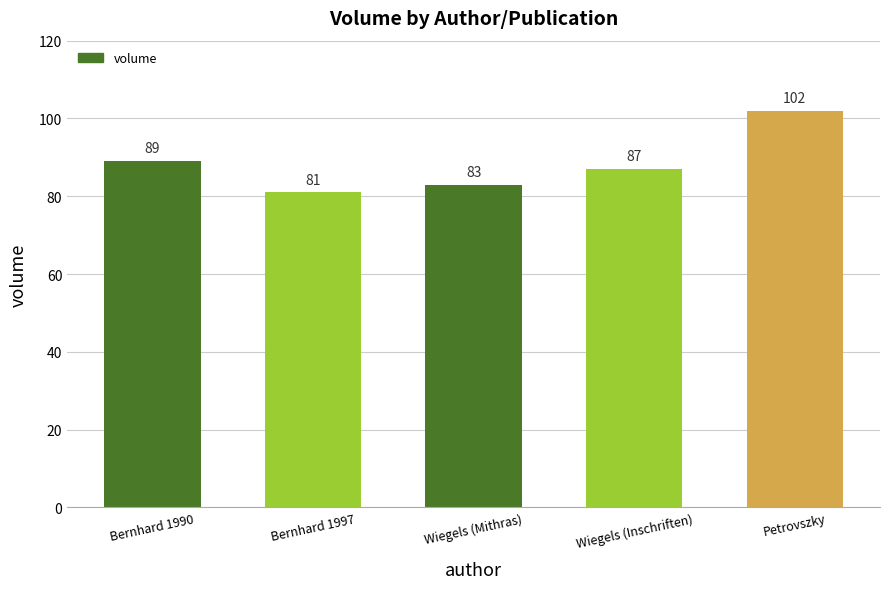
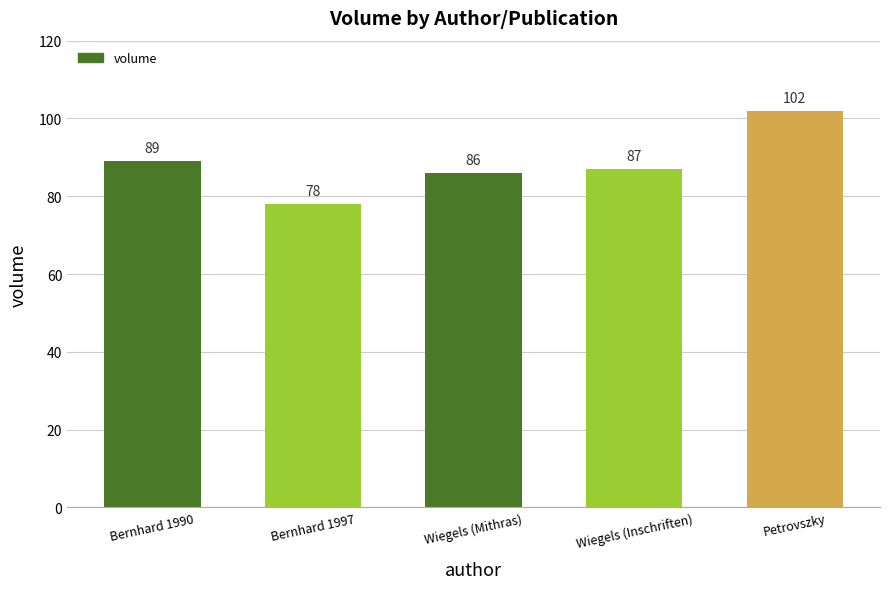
Bernhard 1997: 81 -> 78
Wiegels (Mithras): 83 -> 86
